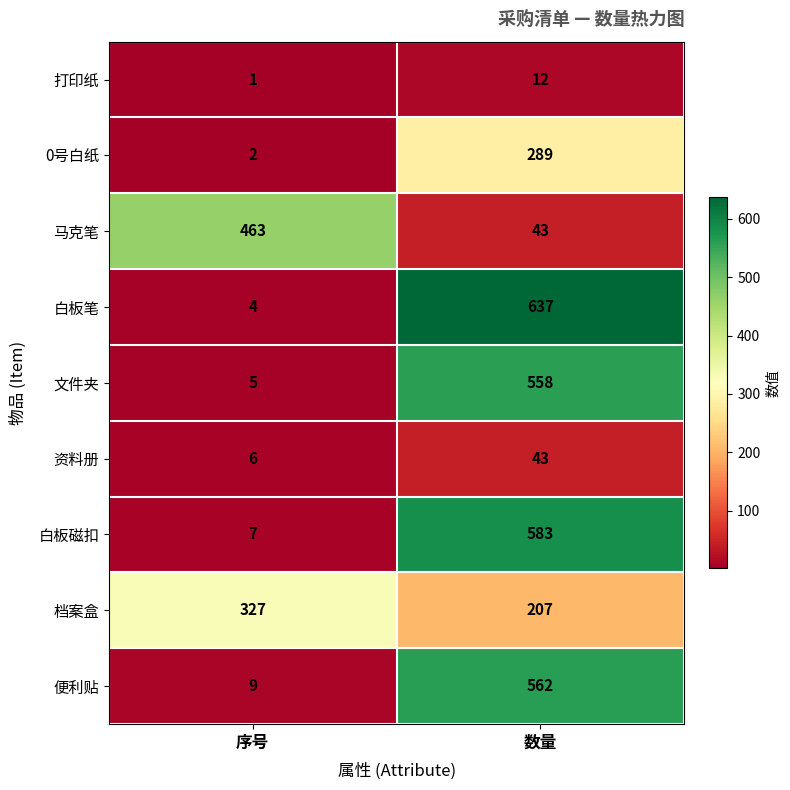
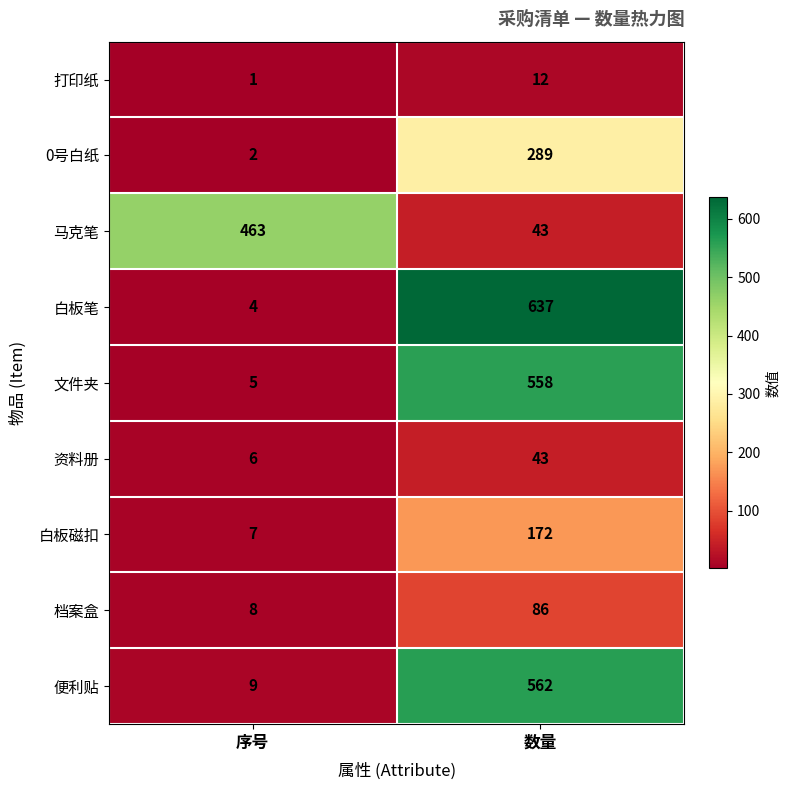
白板磁扣, 数量: 583 -> 172
档案盒, 序号: 327 -> 8
档案盒, 数量: 207 -> 86
